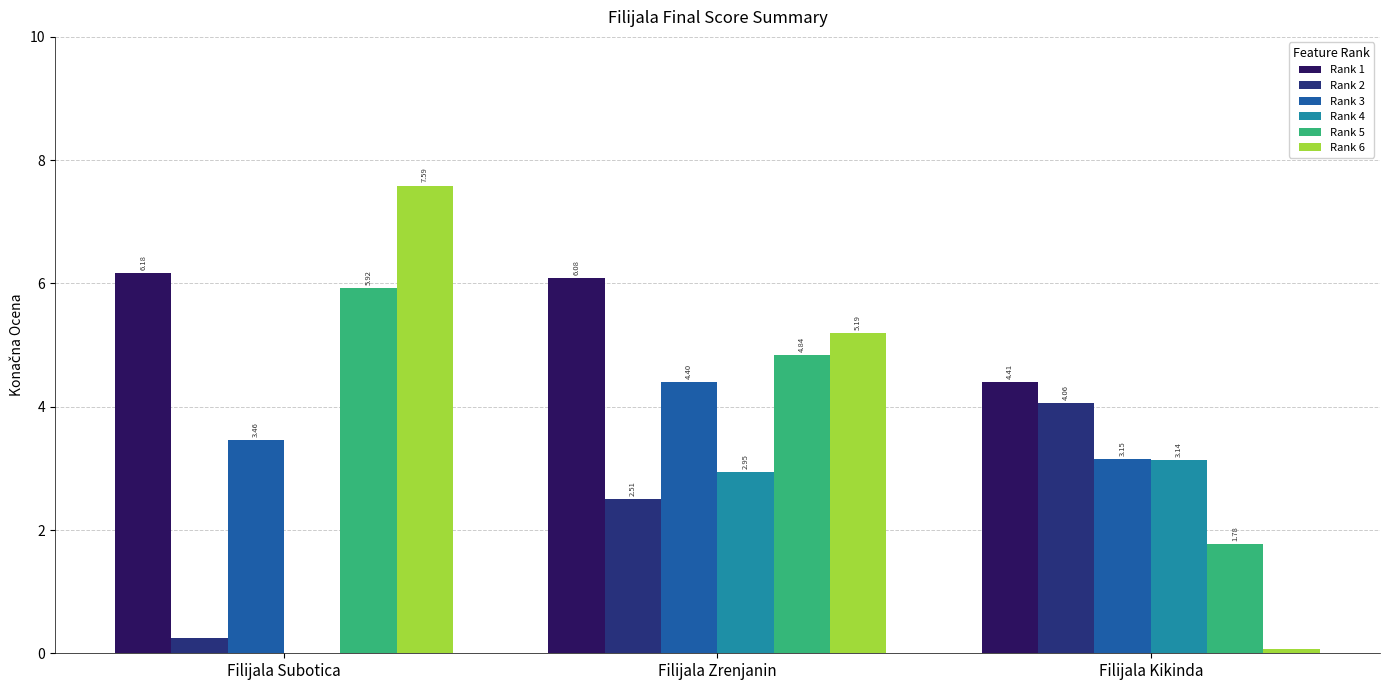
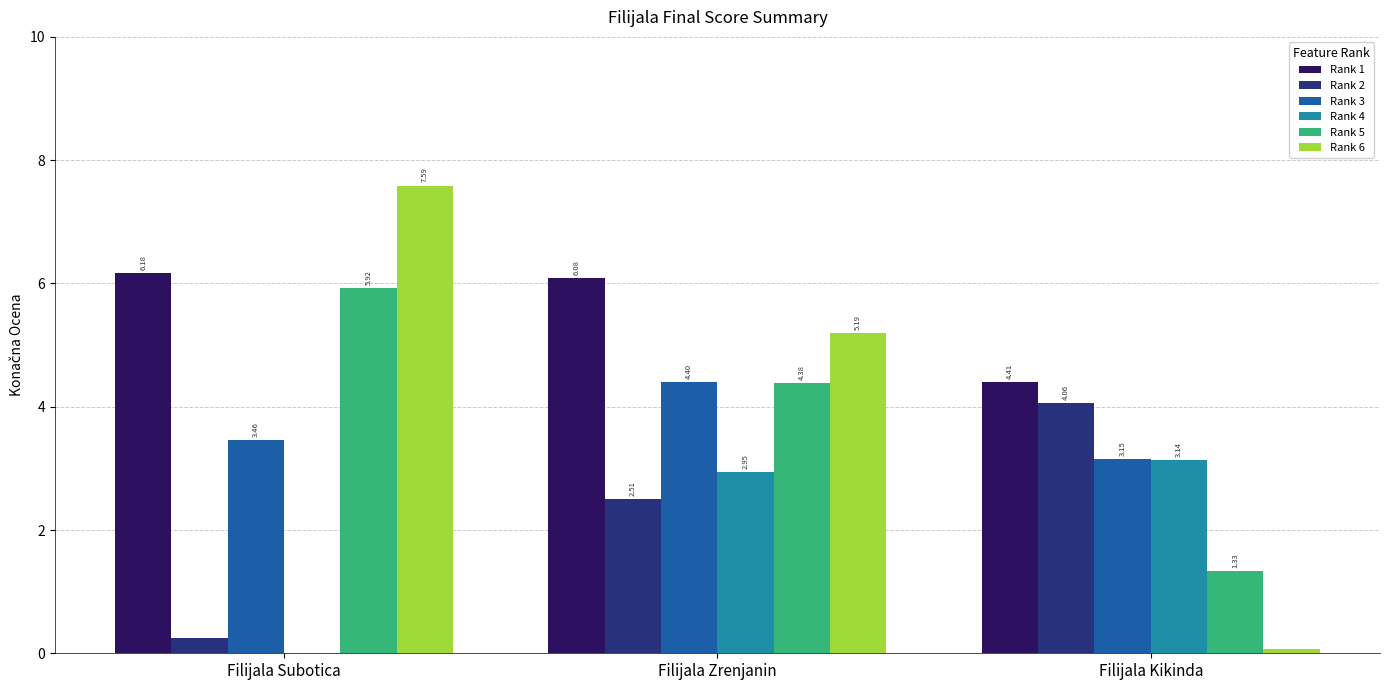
Rank 5, Filijala Zrenjanin: 4.84 -> 4.38
Rank 5, Filijala Kikinda: 1.78 -> 1.33
